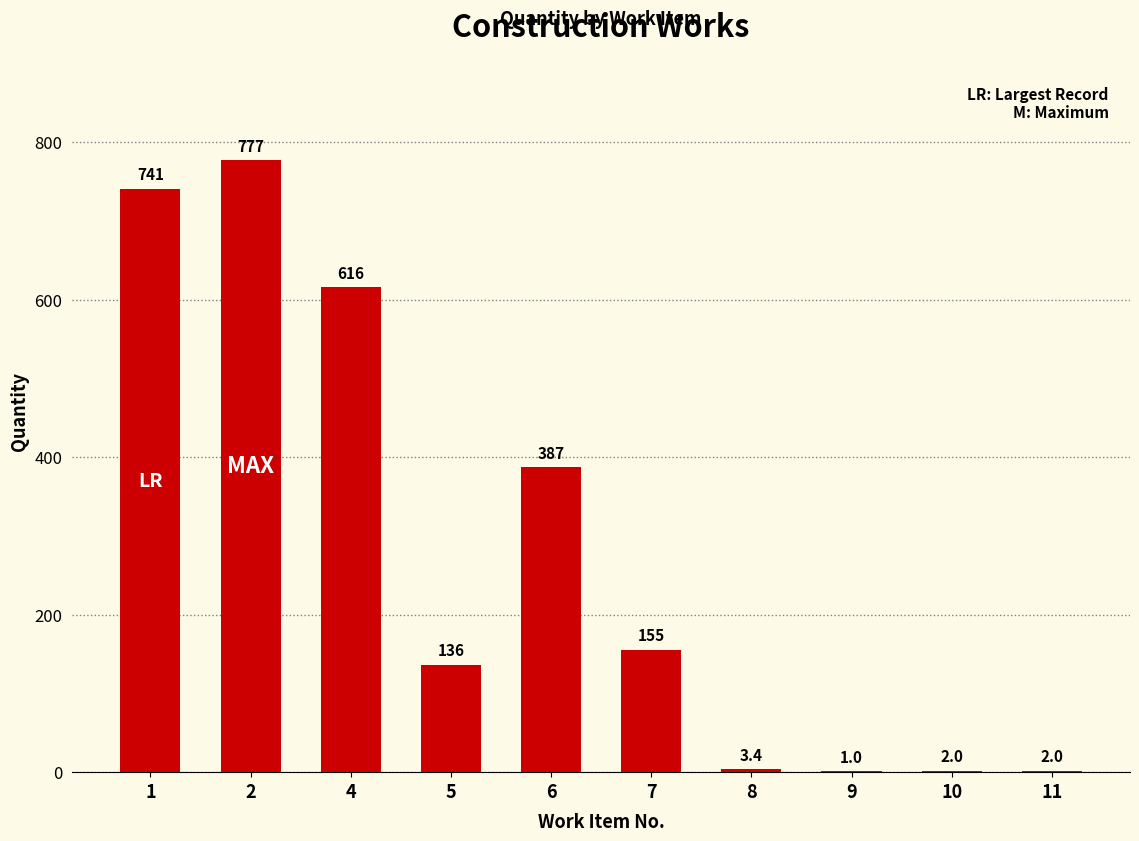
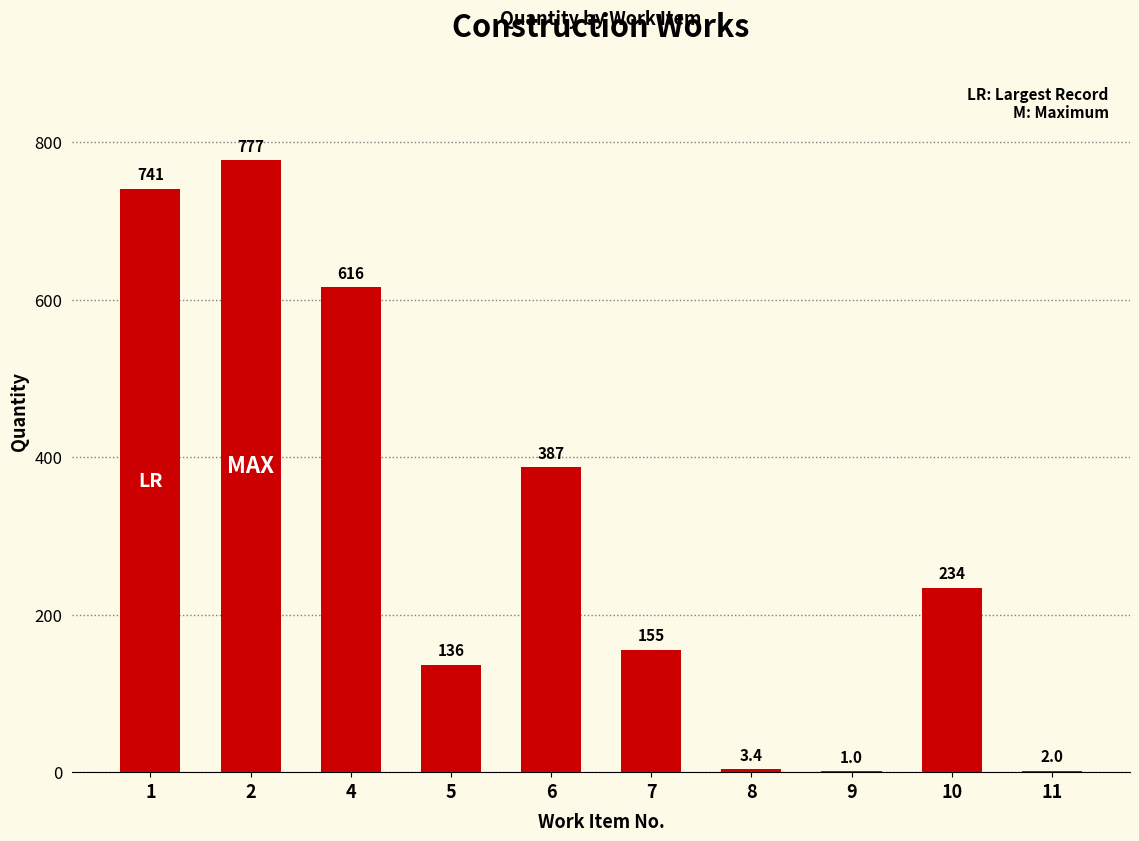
10: 2.0 -> 234
